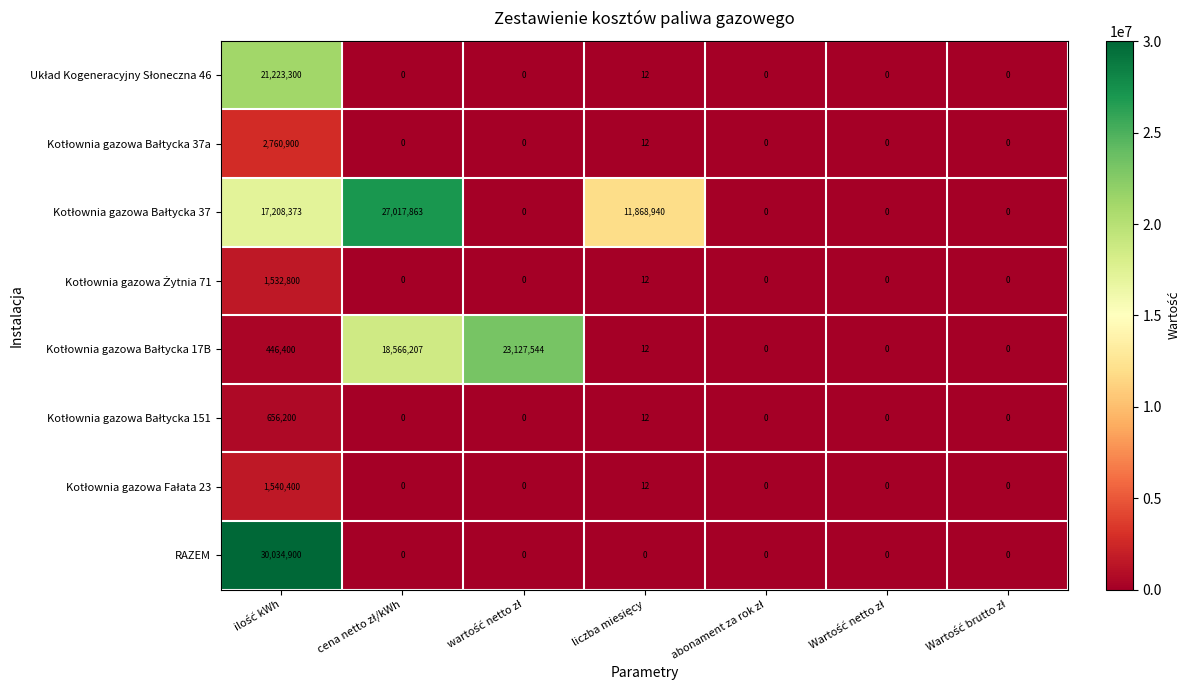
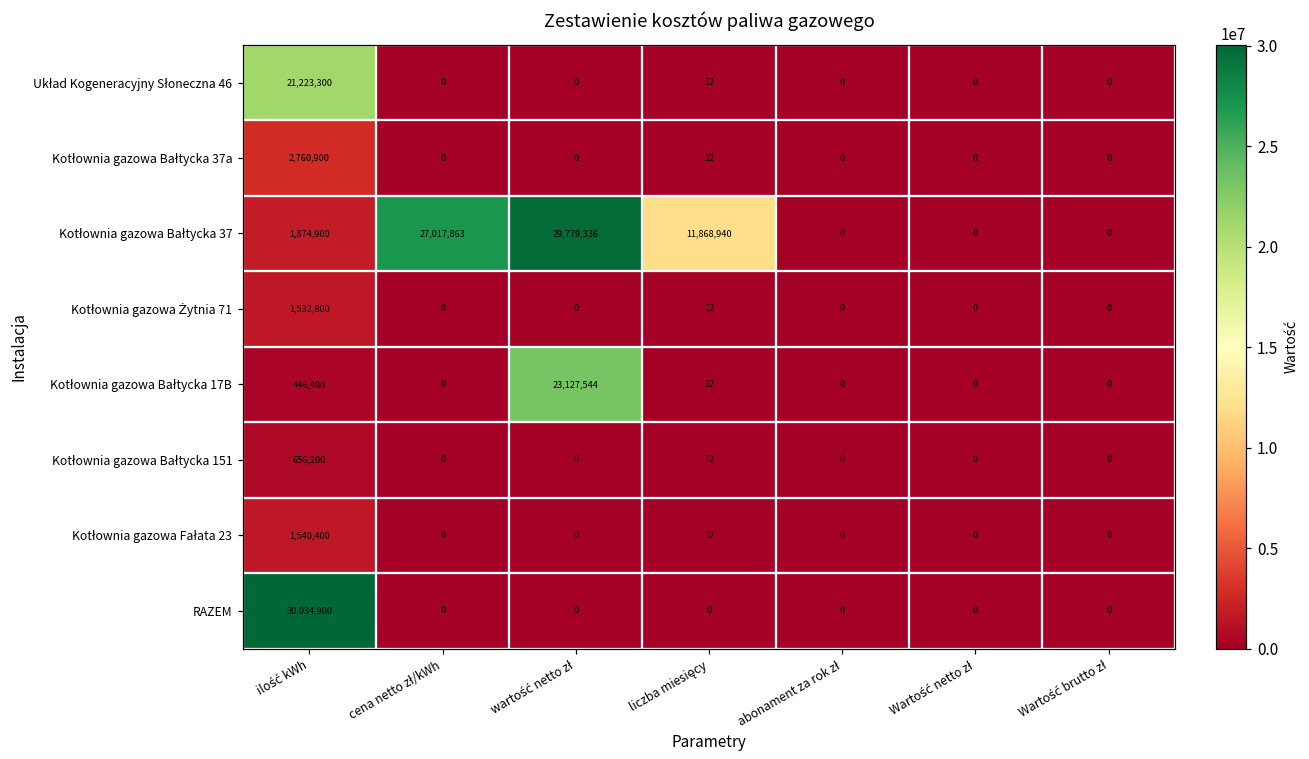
Kotłownia gazowa Bałtycka 37, ilość kWh: 17,208,373 -> 1,874,900
Kotłownia gazowa Bałtycka 37, wartość netto zł: 0 -> 29,779,336
Kotłownia gazowa Bałtycka 17B, cena netto zł/kWh: 18,566,207 -> 0
